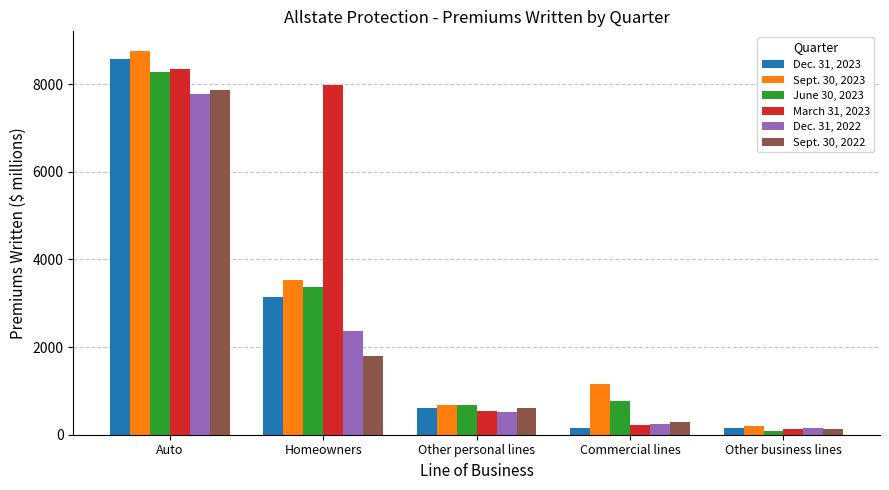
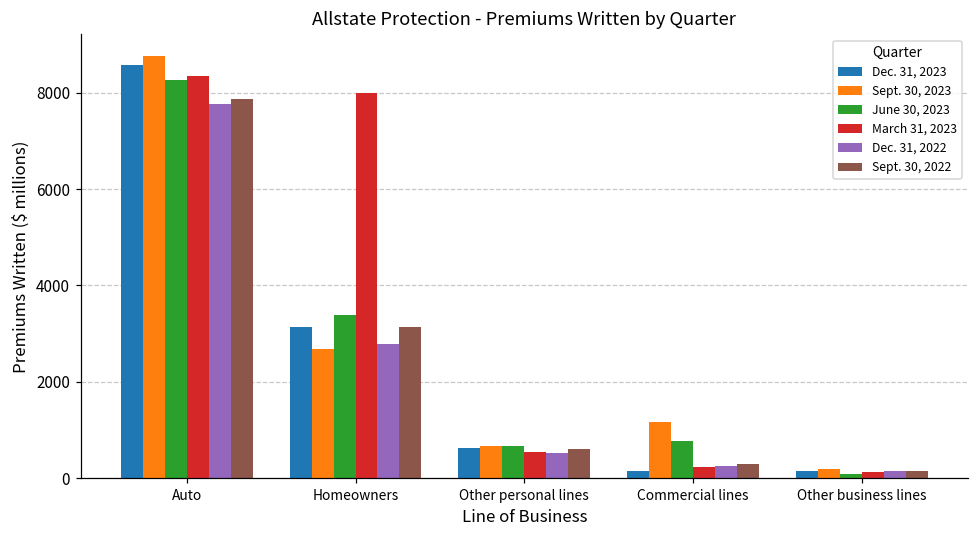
Sept. 30, 2023, Homeowners: 3500 -> 2700
Dec. 31, 2022, Homeowners: 2400 -> 2800
Sept. 30, 2022, Homeowners: 1800 -> 3100
